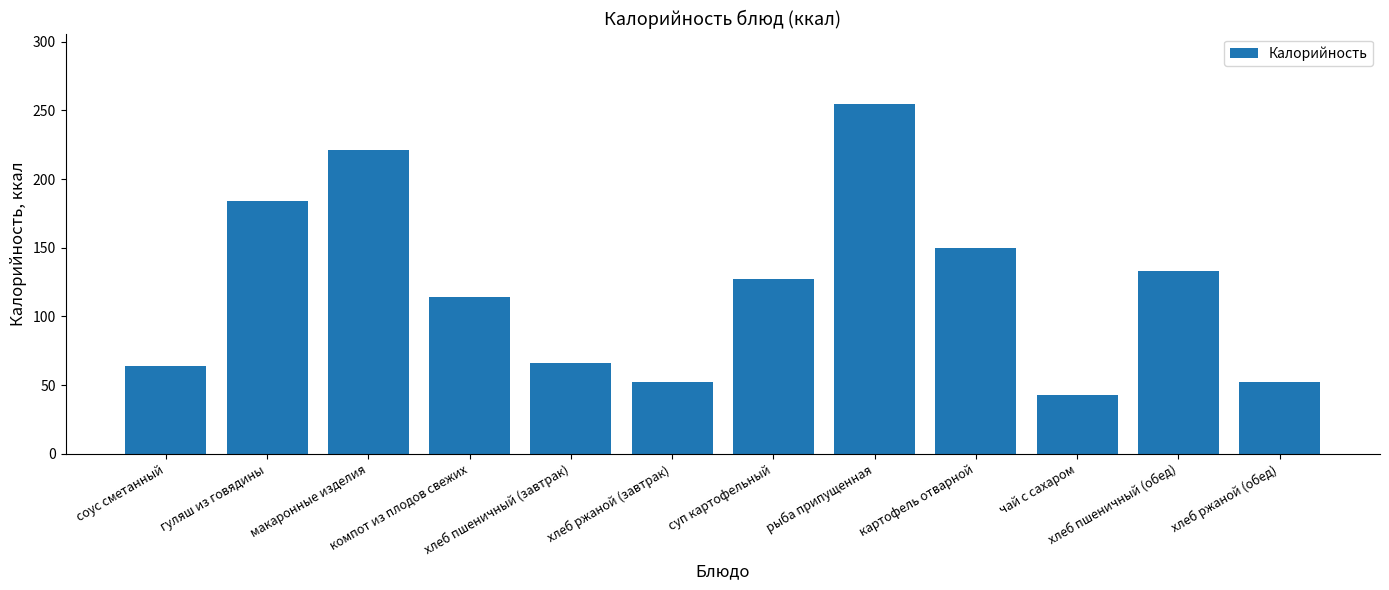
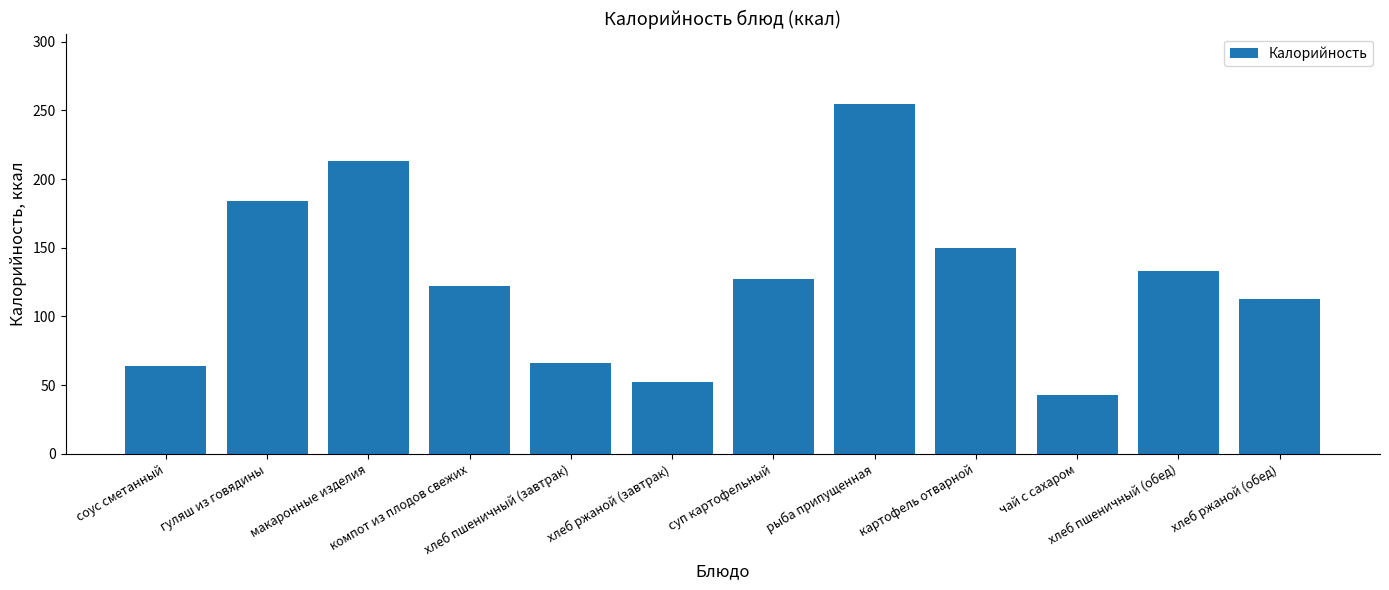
макаронные изделия: 221 -> 213
компот из плодов свежих: 114 -> 122
хлеб ржаной (обед): 52 -> 113
